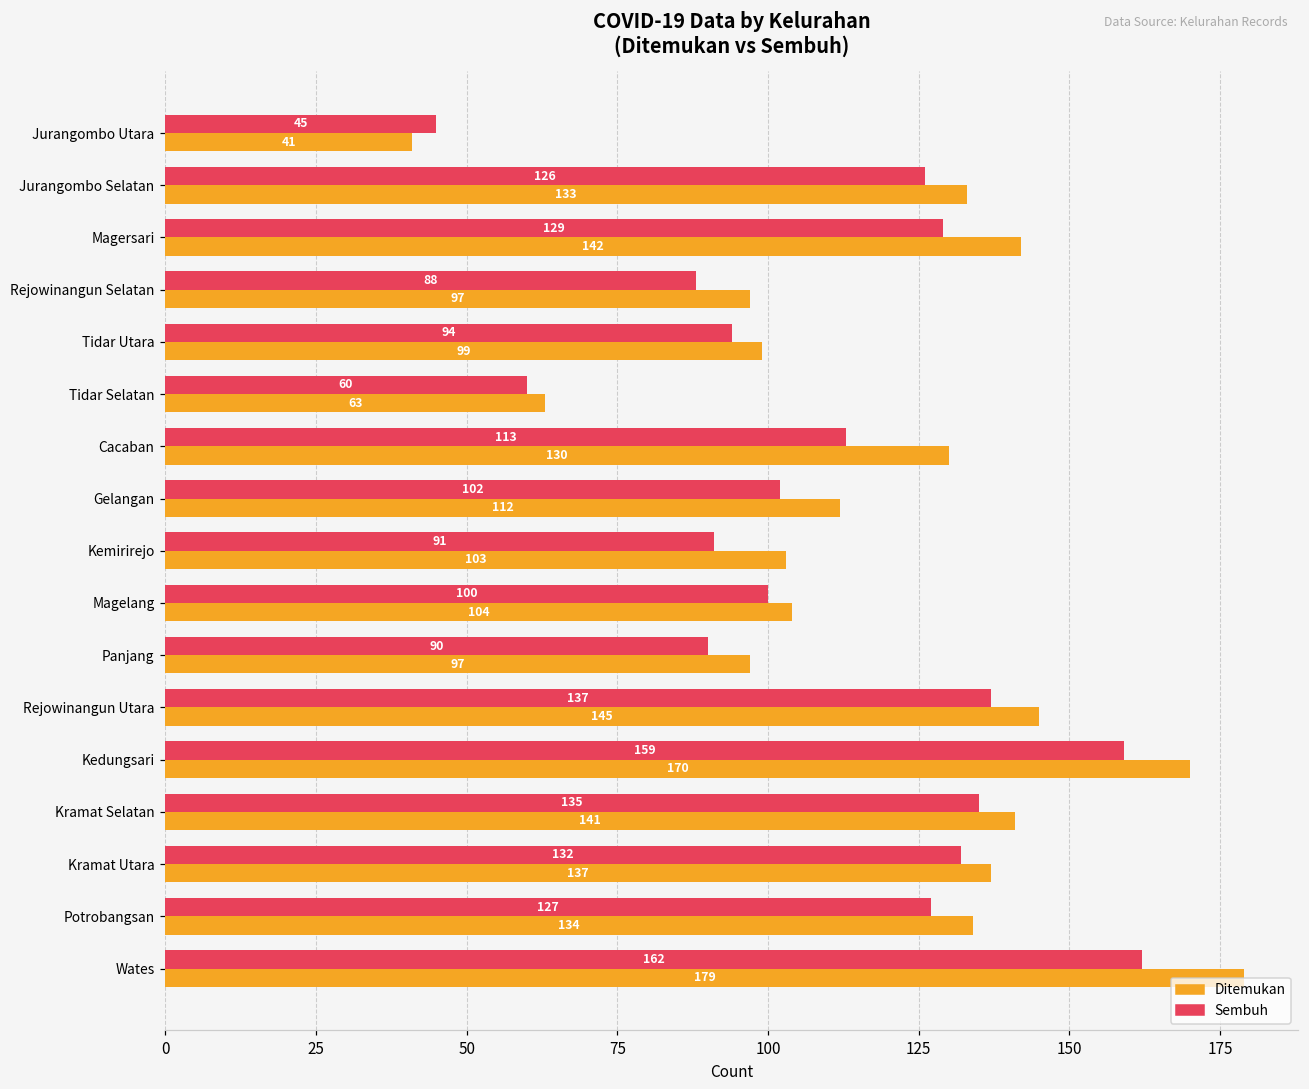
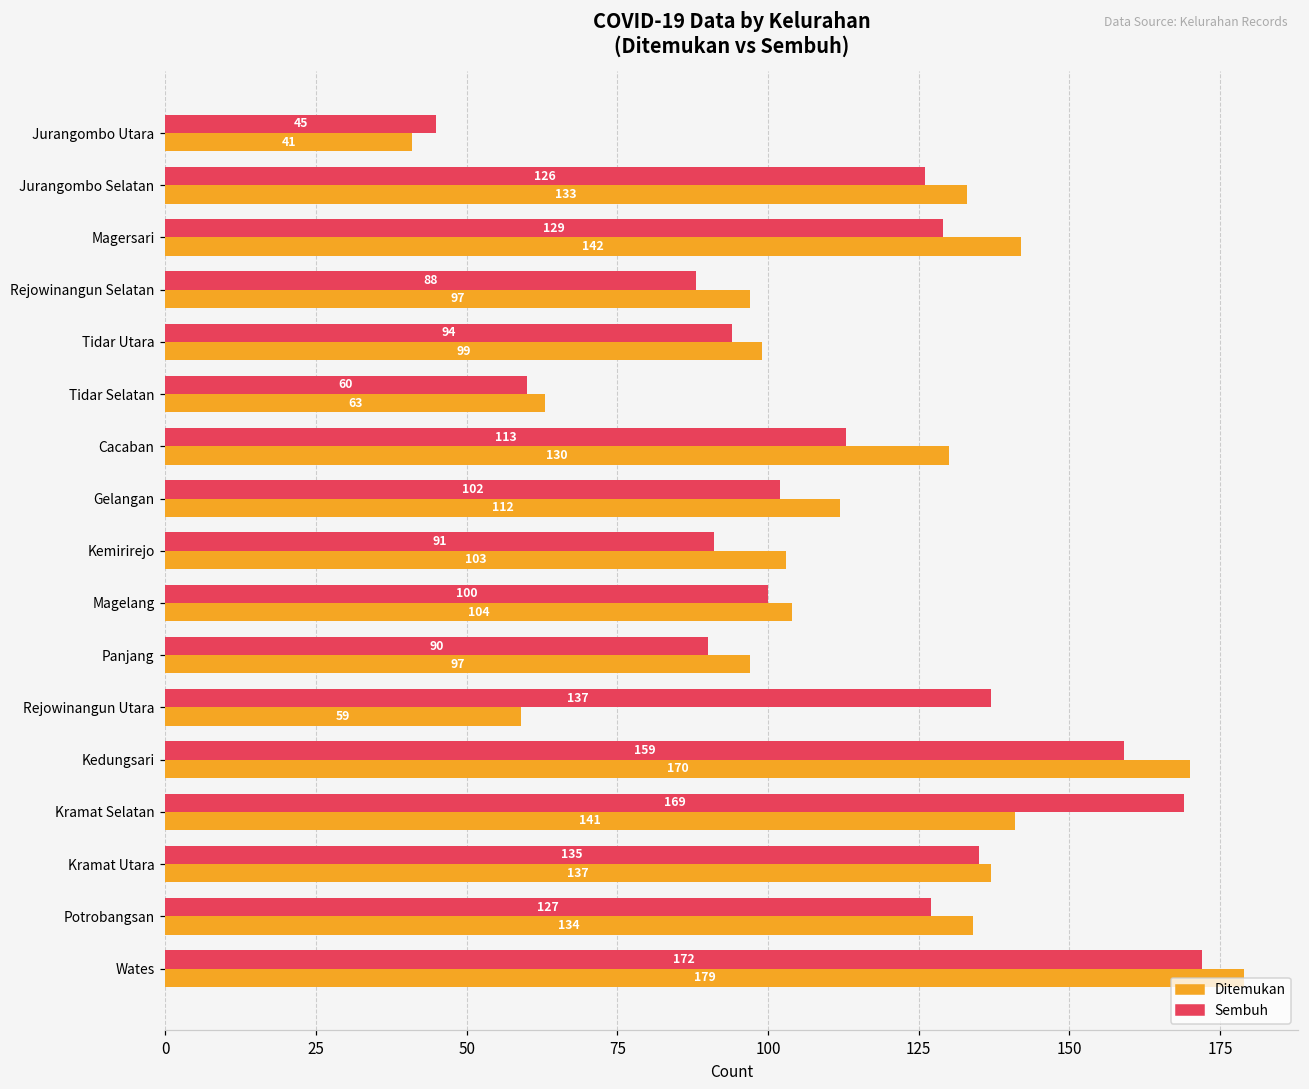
Ditemukan, Rejowinangun Utara: 145 -> 59
Sembuh, Kramat Selatan: 135 -> 169
Sembuh, Kramat Utara: 132 -> 135
Sembuh, Wates: 162 -> 172
